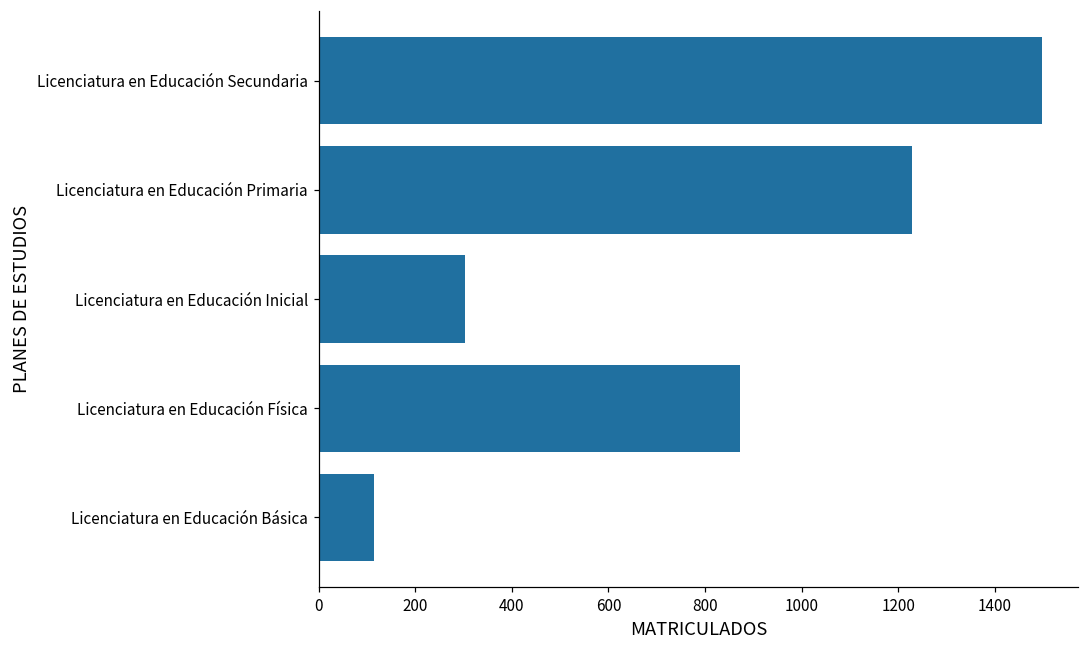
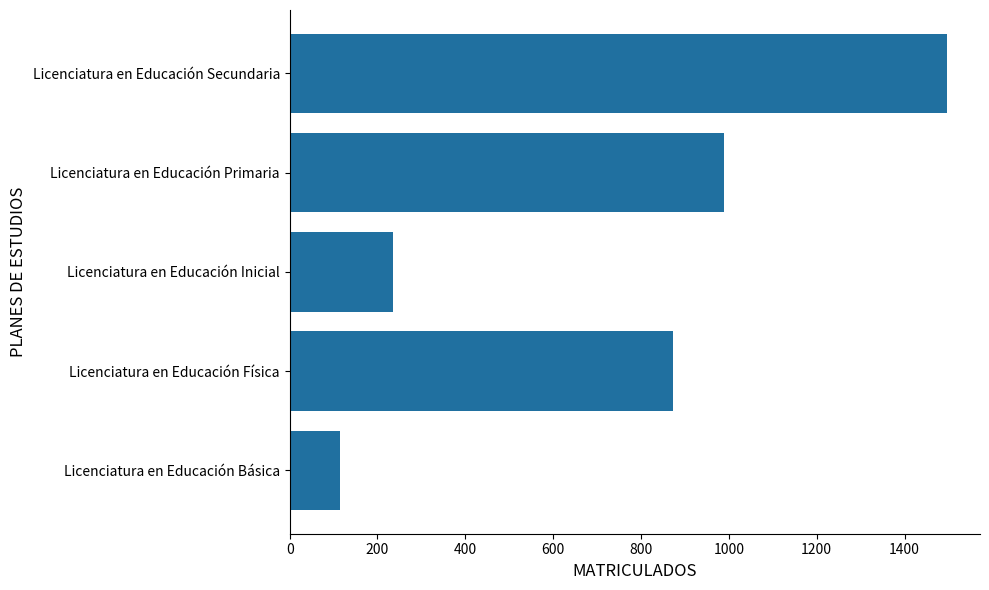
Licenciatura en Educación Primaria: 1230 -> 990
Licenciatura en Educación Inicial: 300 -> 240
